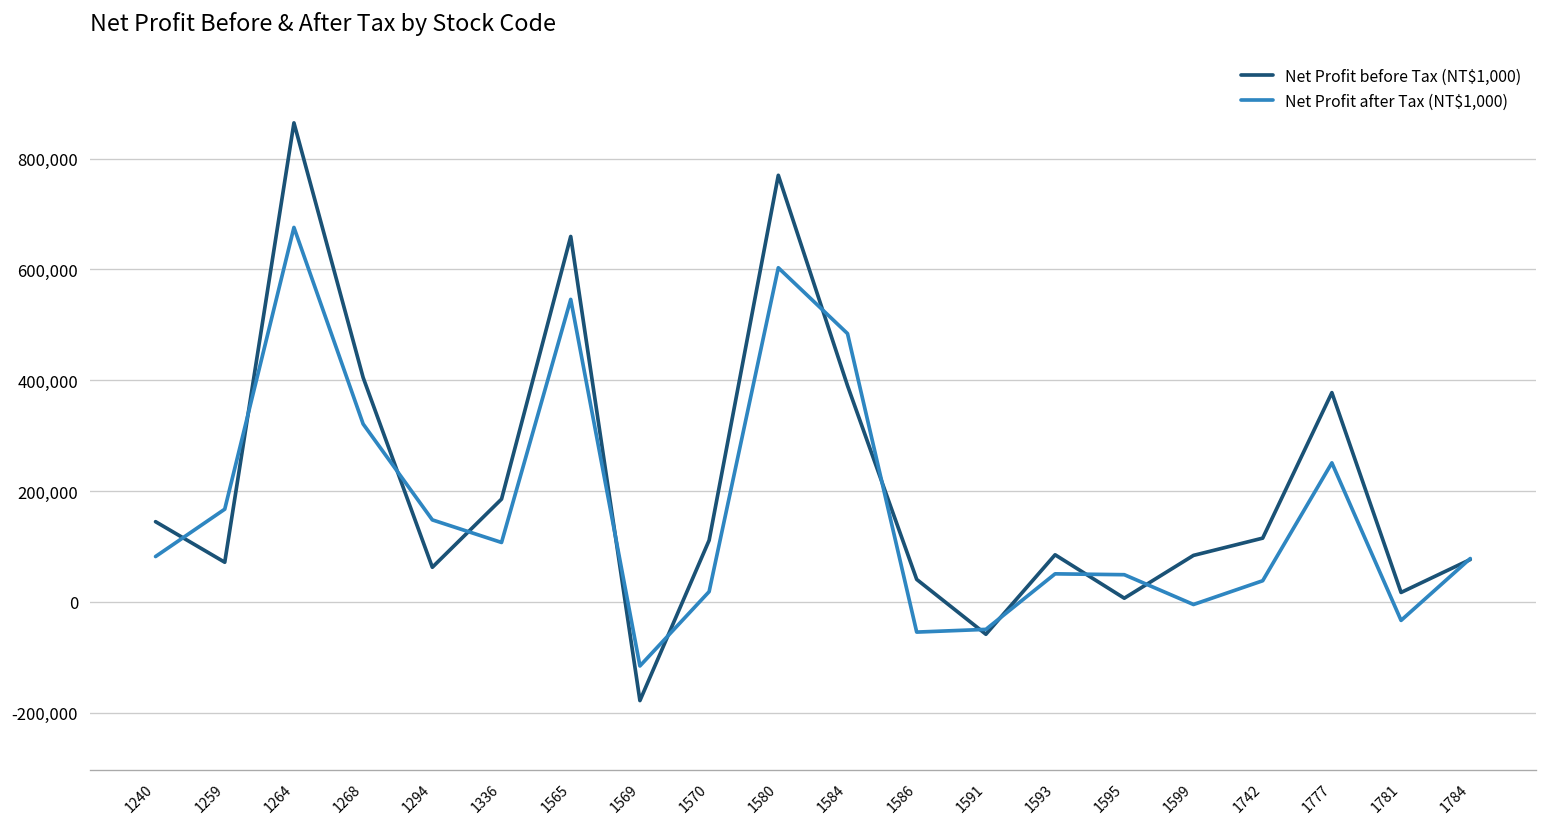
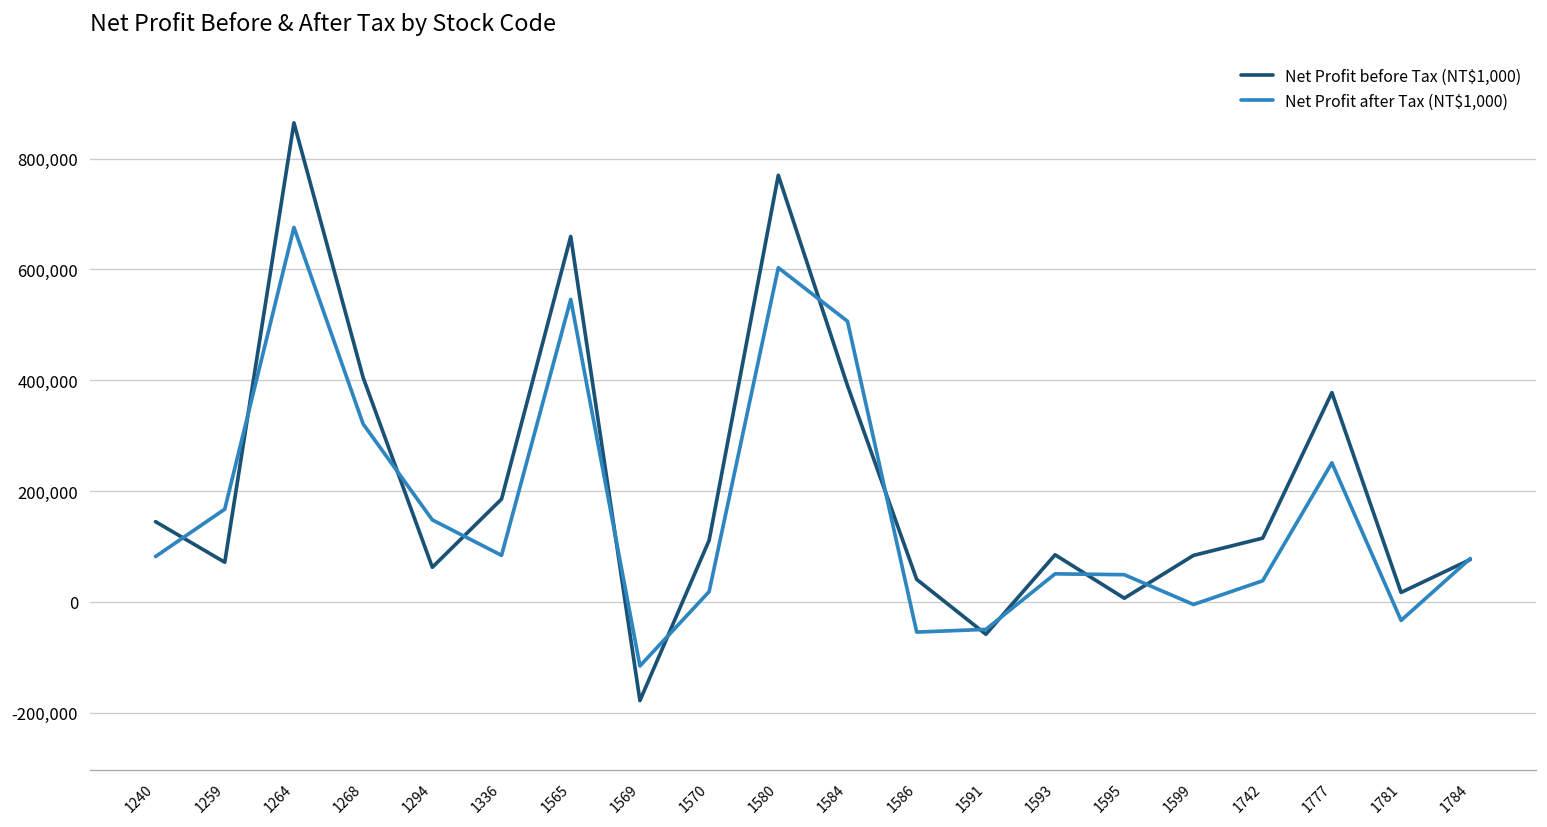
Net Profit after Tax (NT$1,000), 1336: 110,000 -> 80,000
Net Profit after Tax (NT$1,000), 1584: 480,000 -> 510,000
